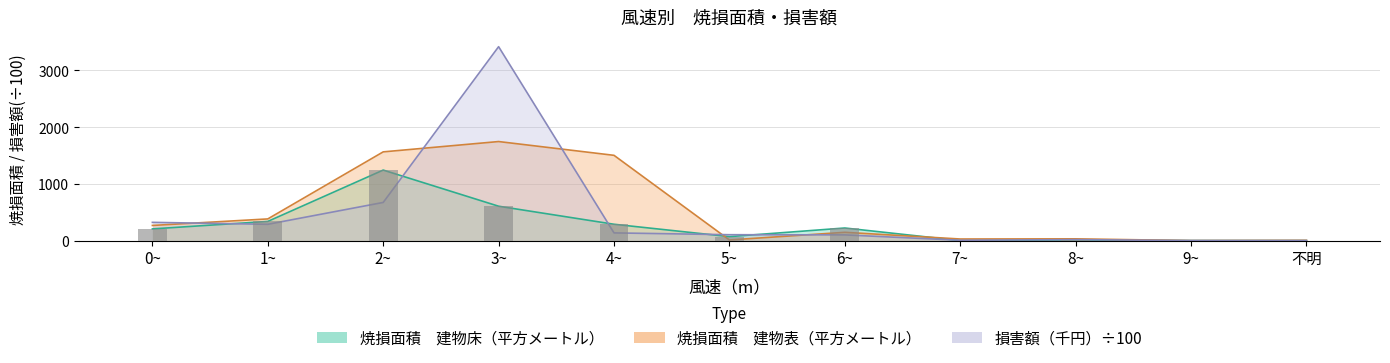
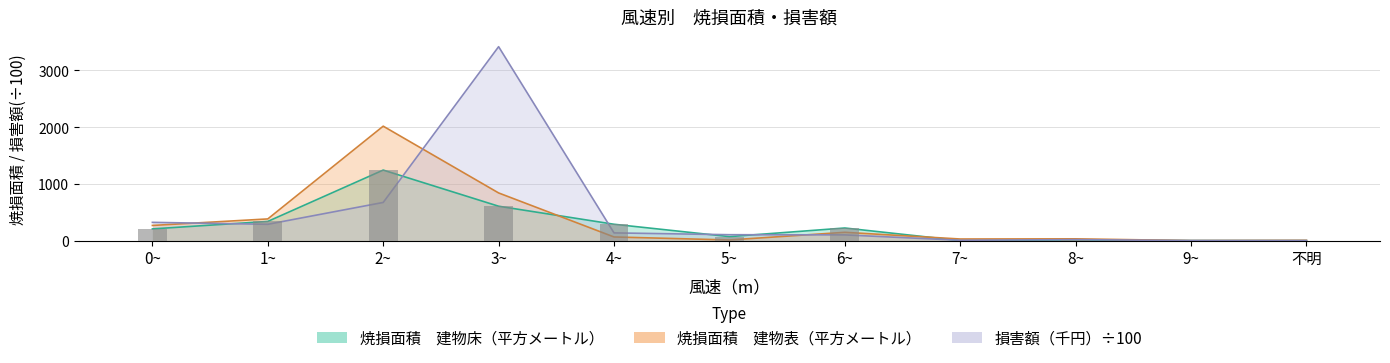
焼損面積 建物表（平方メートル）, 2~: 1600 -> 2000
焼損面積 建物表（平方メートル）, 3~: 1700 -> 800
焼損面積 建物表（平方メートル）, 4~: 1500 -> 100
